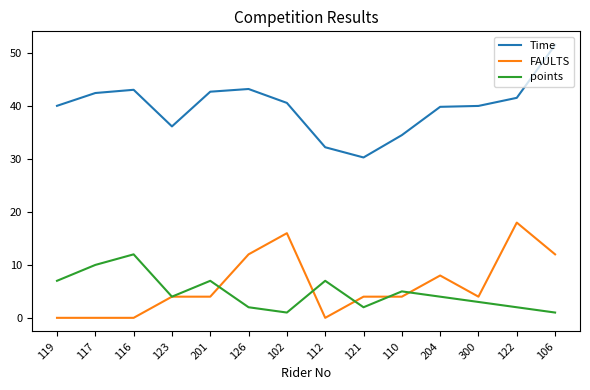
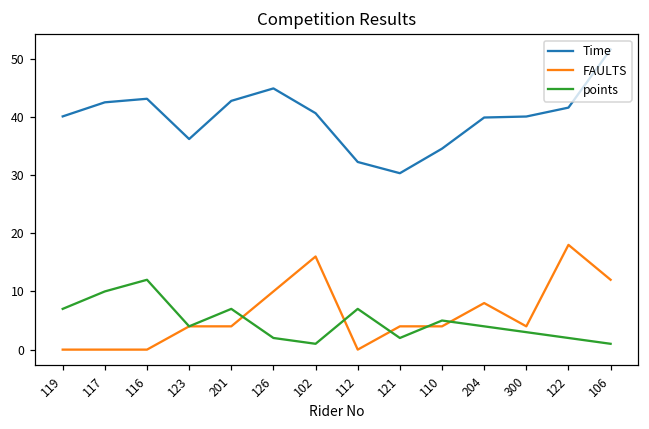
Time, 126: 43 -> 45
FAULTS, 126: 12 -> 10
